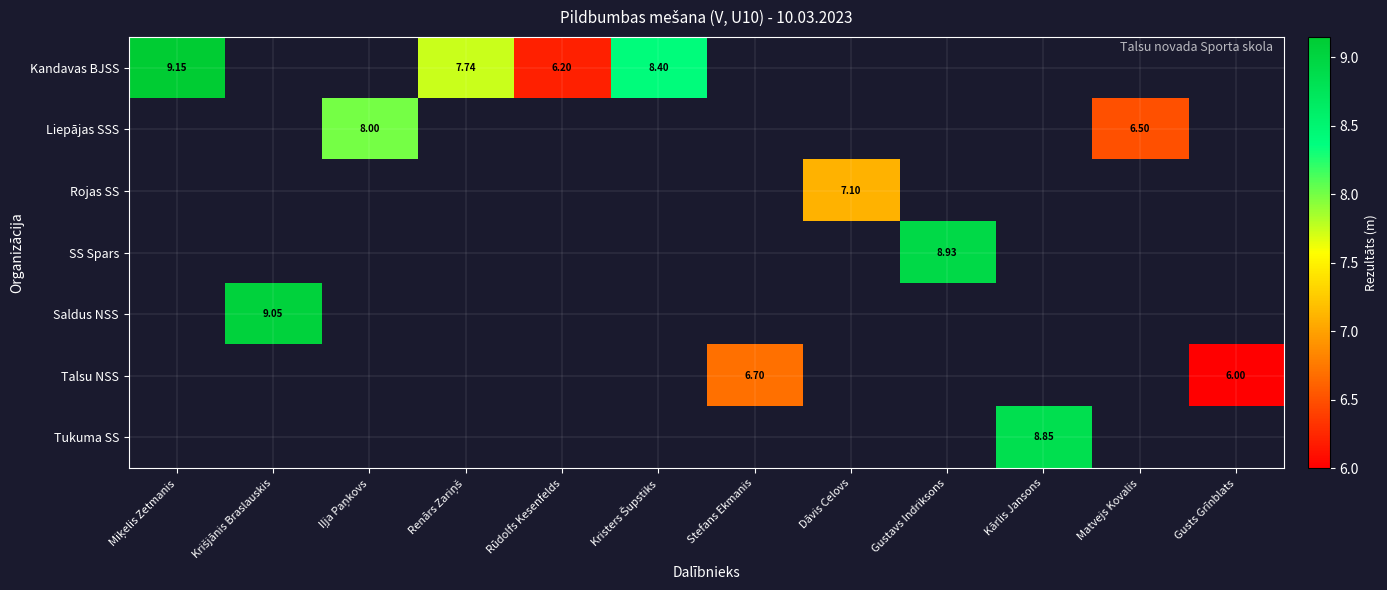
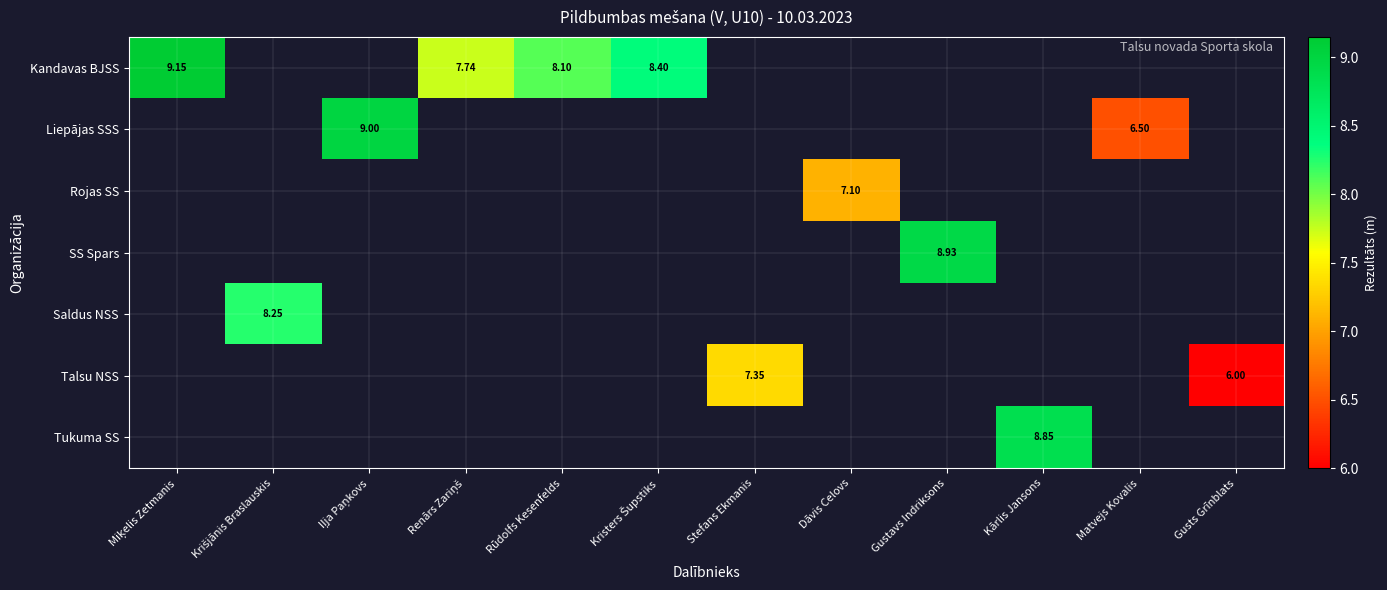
Kandavas BJSS, Rūdolfs Kesenfelds: 6.20 -> 8.10
Liepājas SSS, Iļja Paņkovs: 8.00 -> 9.00
Saldus NSS, Krišjānis Braslauskis: 9.05 -> 8.25
Talsu NSS, Stefans Ekmanis: 6.70 -> 7.35
